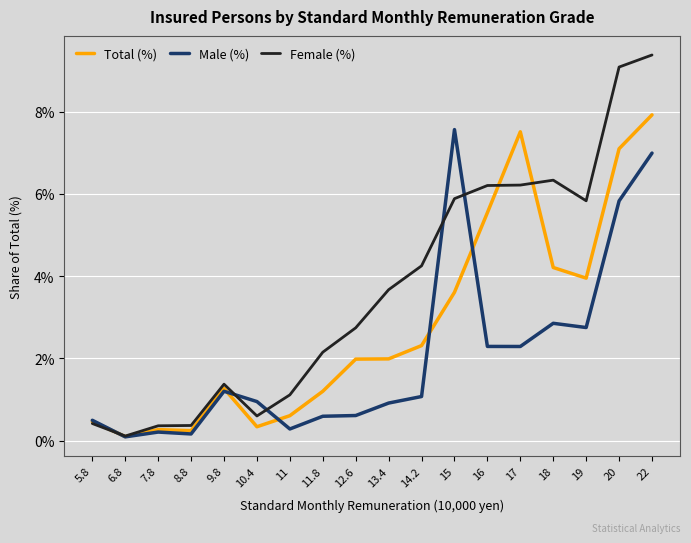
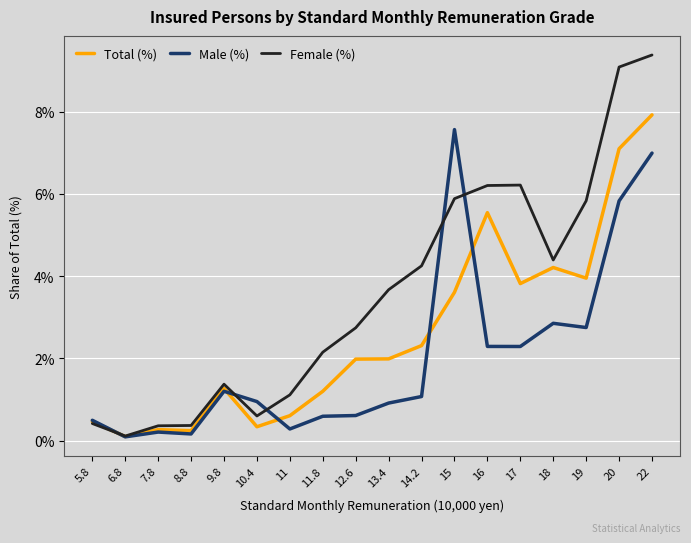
Total (%), 17: 7.5% -> 3.8%
Female (%), 18: 6.3% -> 4.4%
